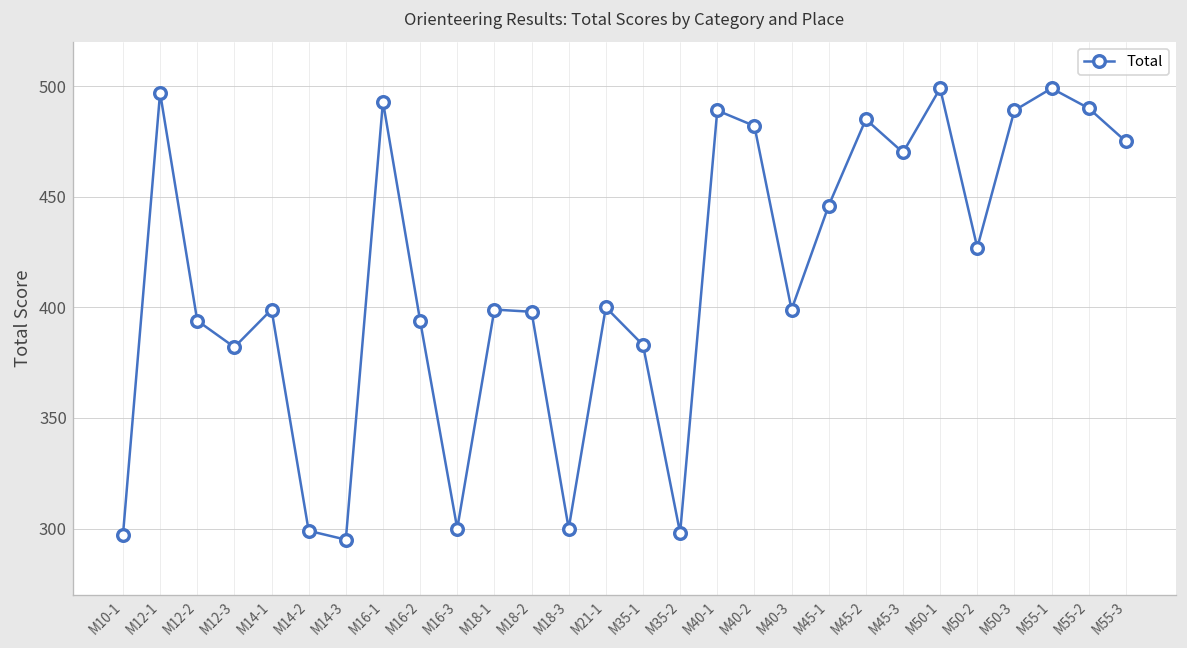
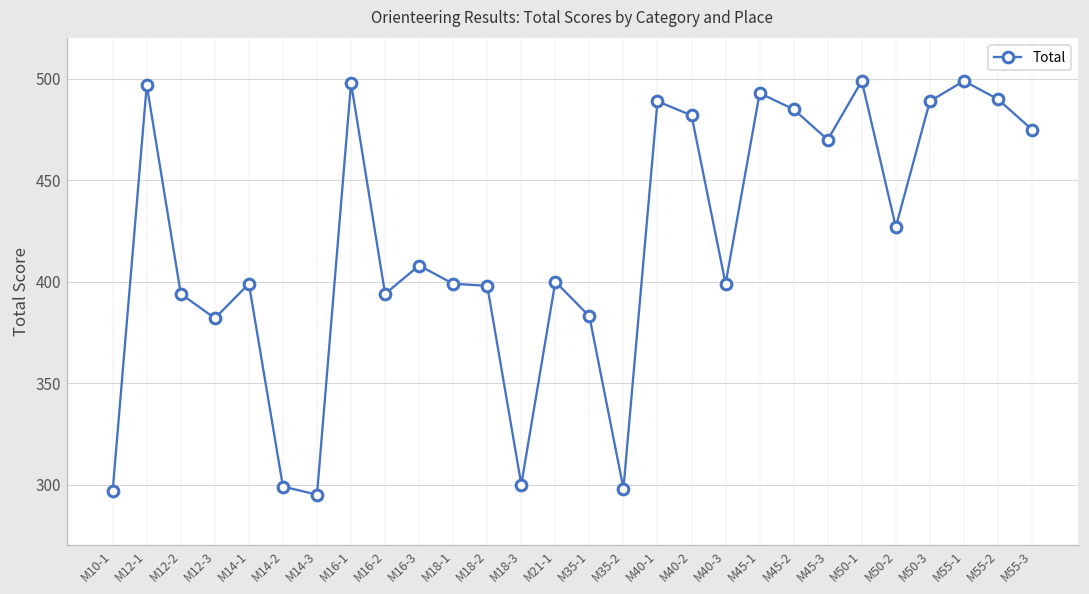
M16-1: 493 -> 498
M16-3: 300 -> 408
M45-1: 446 -> 493
